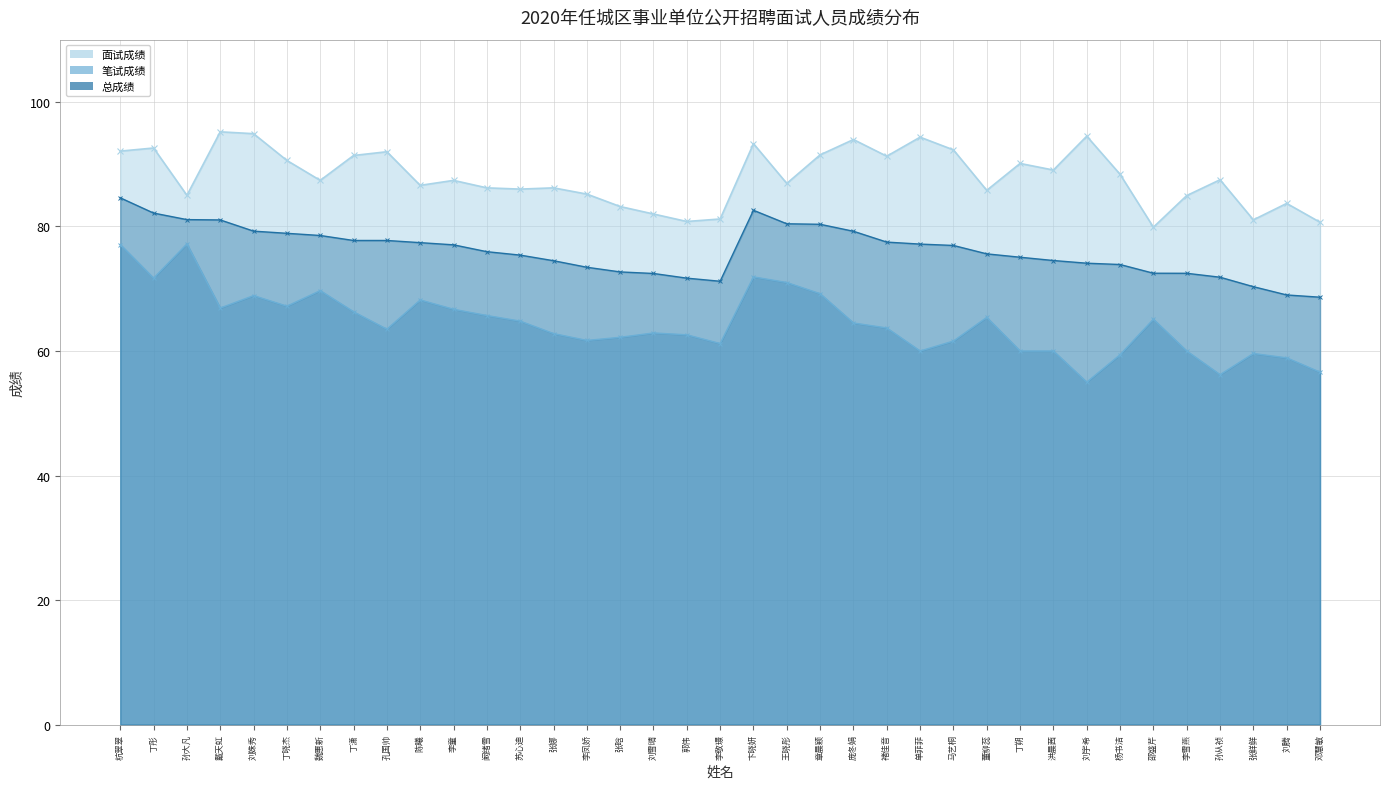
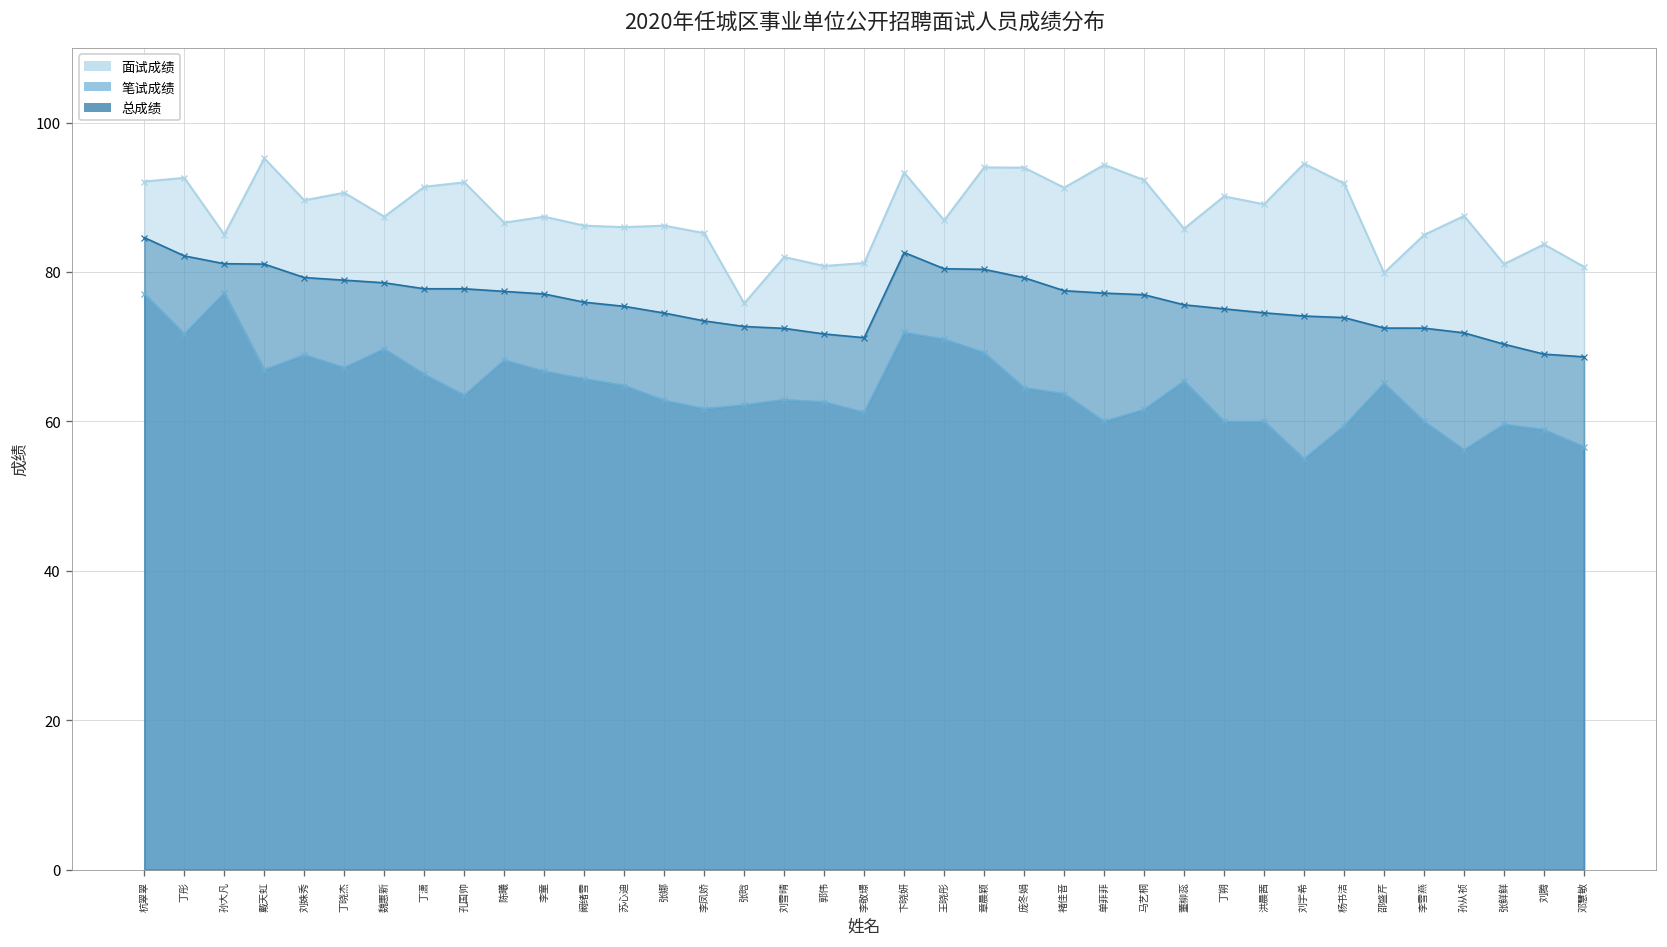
面试成绩, 刘姝秀: 95 -> 90
面试成绩, 张晗: 83 -> 76
面试成绩, 章晨颖: 92 -> 94
面试成绩, 杨书洁: 88 -> 92
